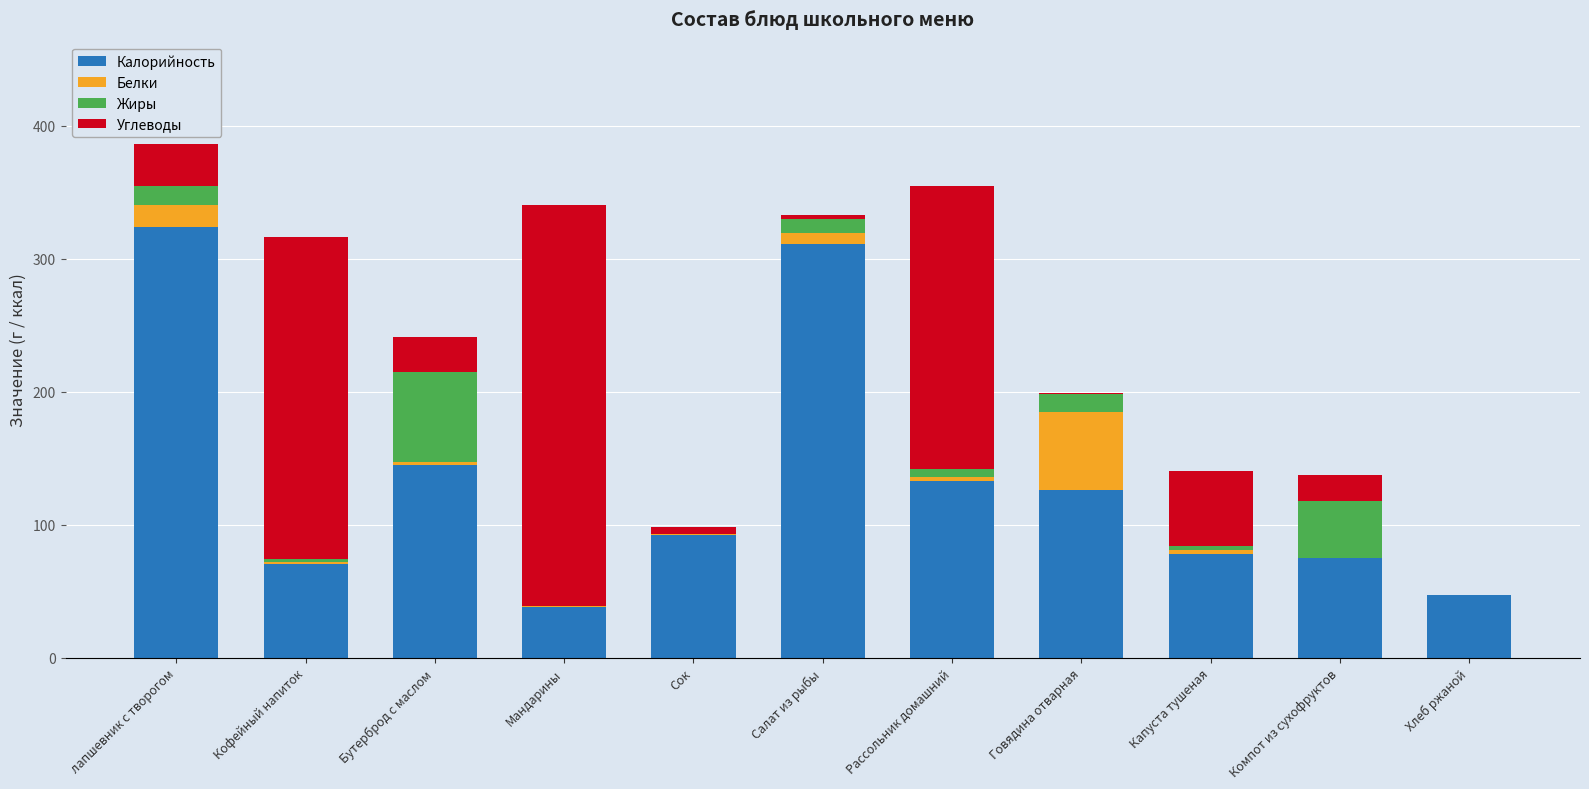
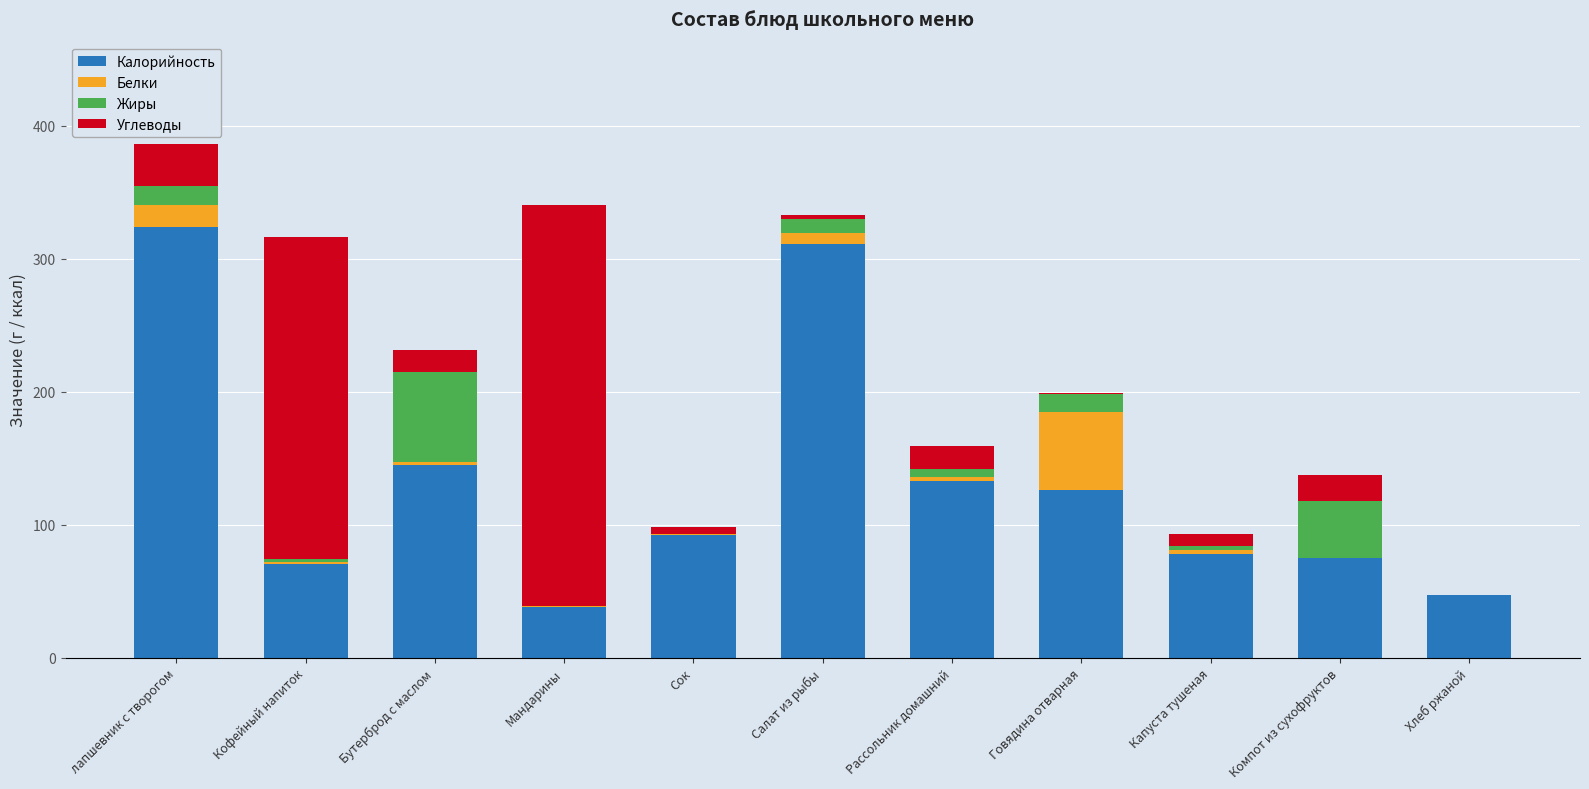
Углеводы, Бутерброд с маслом: 26 -> 16
Углеводы, Рассольник домашний: 213 -> 17
Углеводы, Капуста тушеная: 56 -> 9
